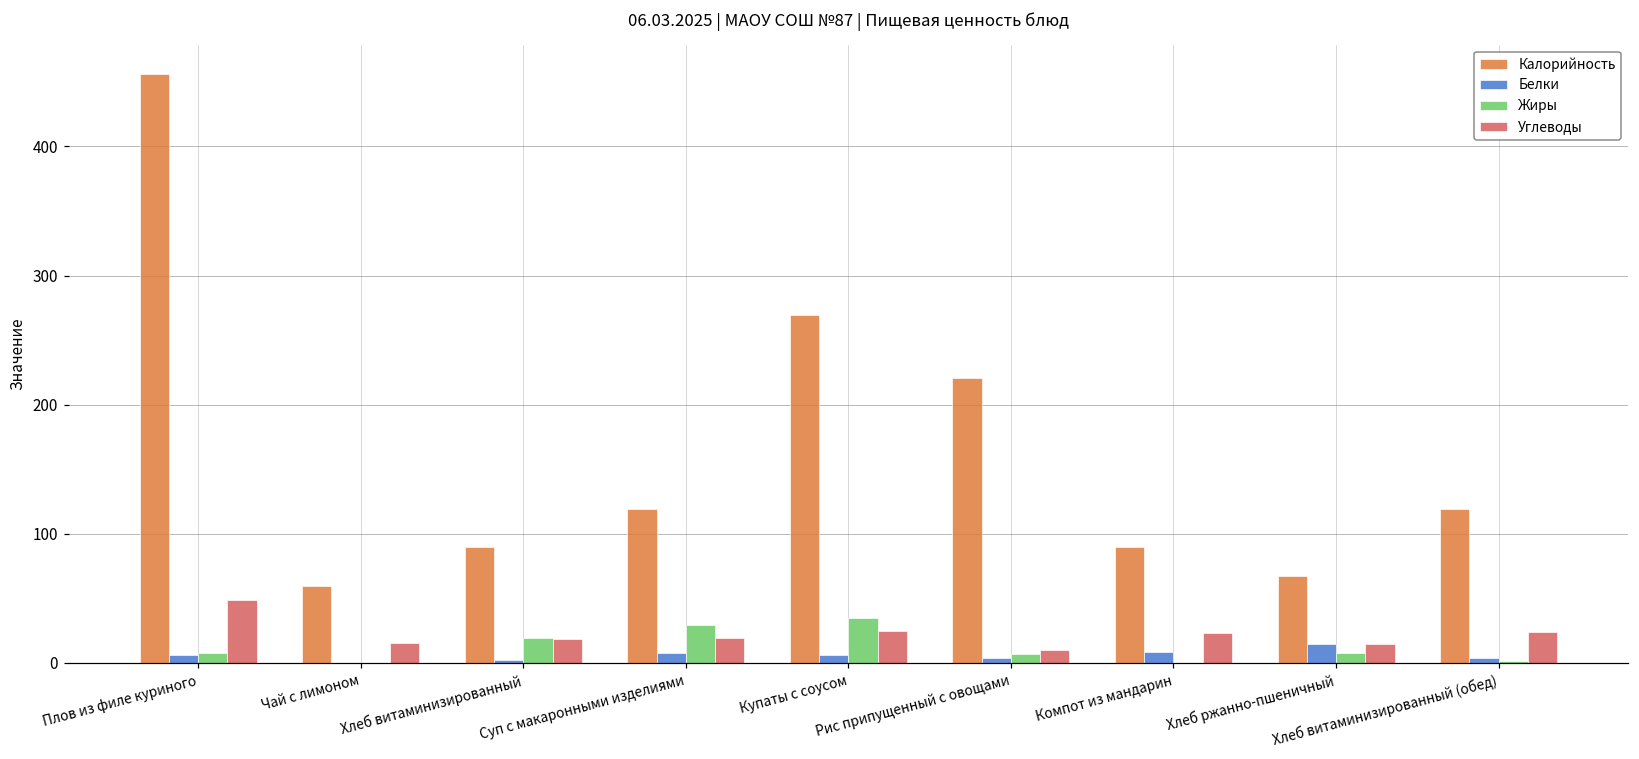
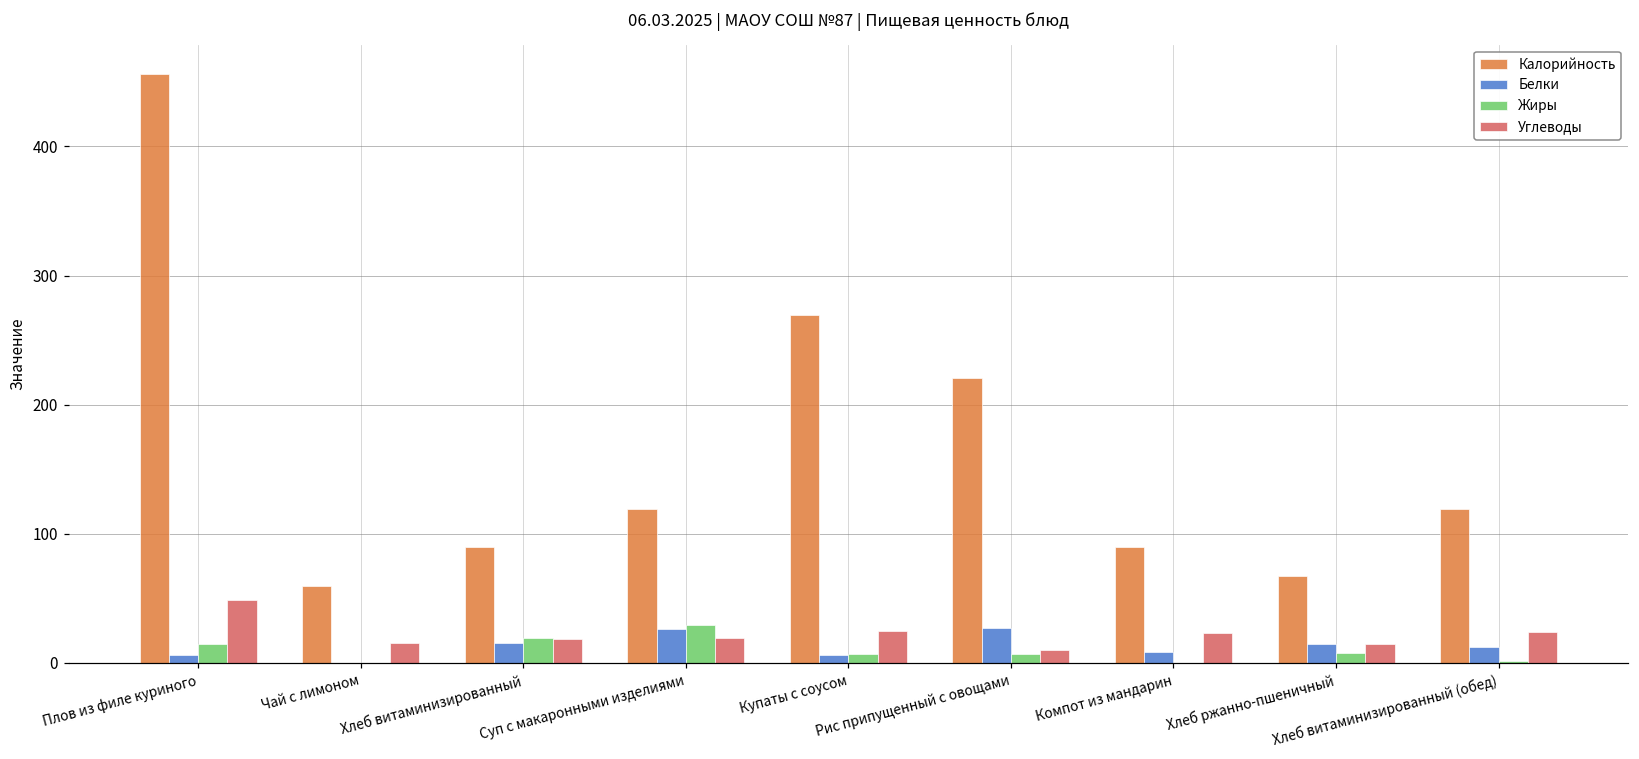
Жиры, Плов из филе куриного: 8 -> 15
Белки, Хлеб витаминизированный: 3 -> 16
Белки, Суп с макаронными изделиями: 8 -> 26
Жиры, Купаты с соусом: 35 -> 7
Белки, Рис припущенный с овощами: 4 -> 27
Белки, Хлеб витаминизированный (обед): 4 -> 12
